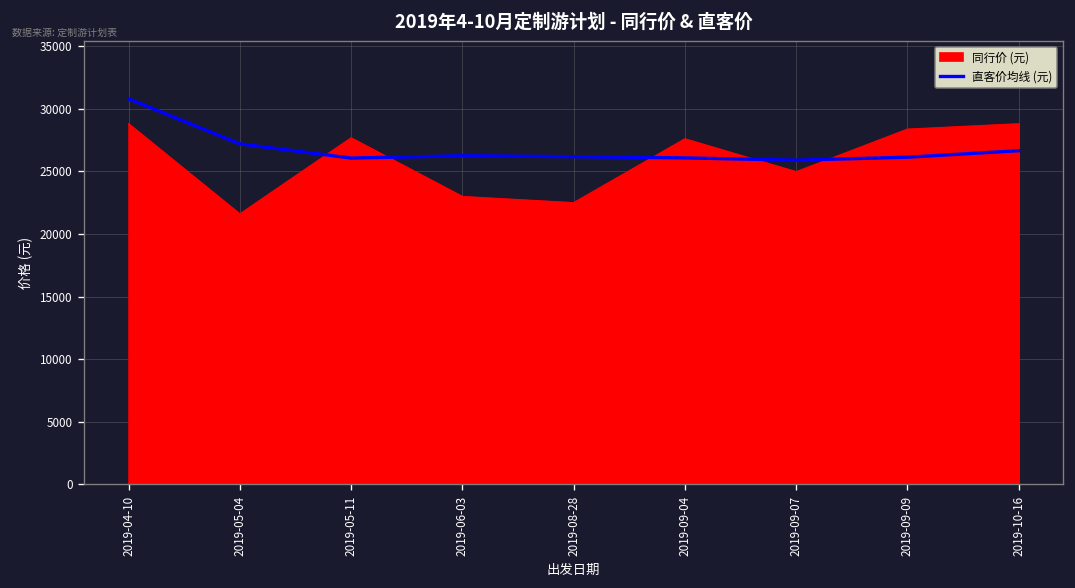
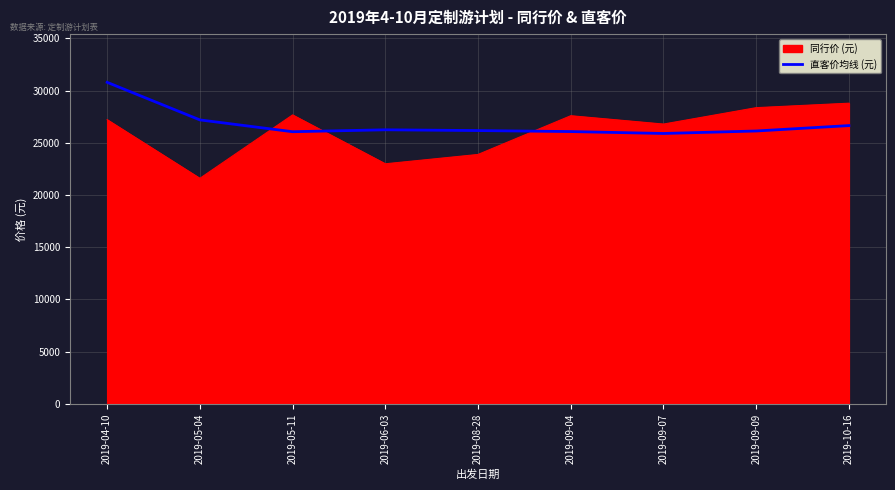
同行价 (元), 2019-04-10: 28800 -> 27200
同行价 (元), 2019-08-28: 22500 -> 23900
同行价 (元), 2019-09-07: 25000 -> 26800
